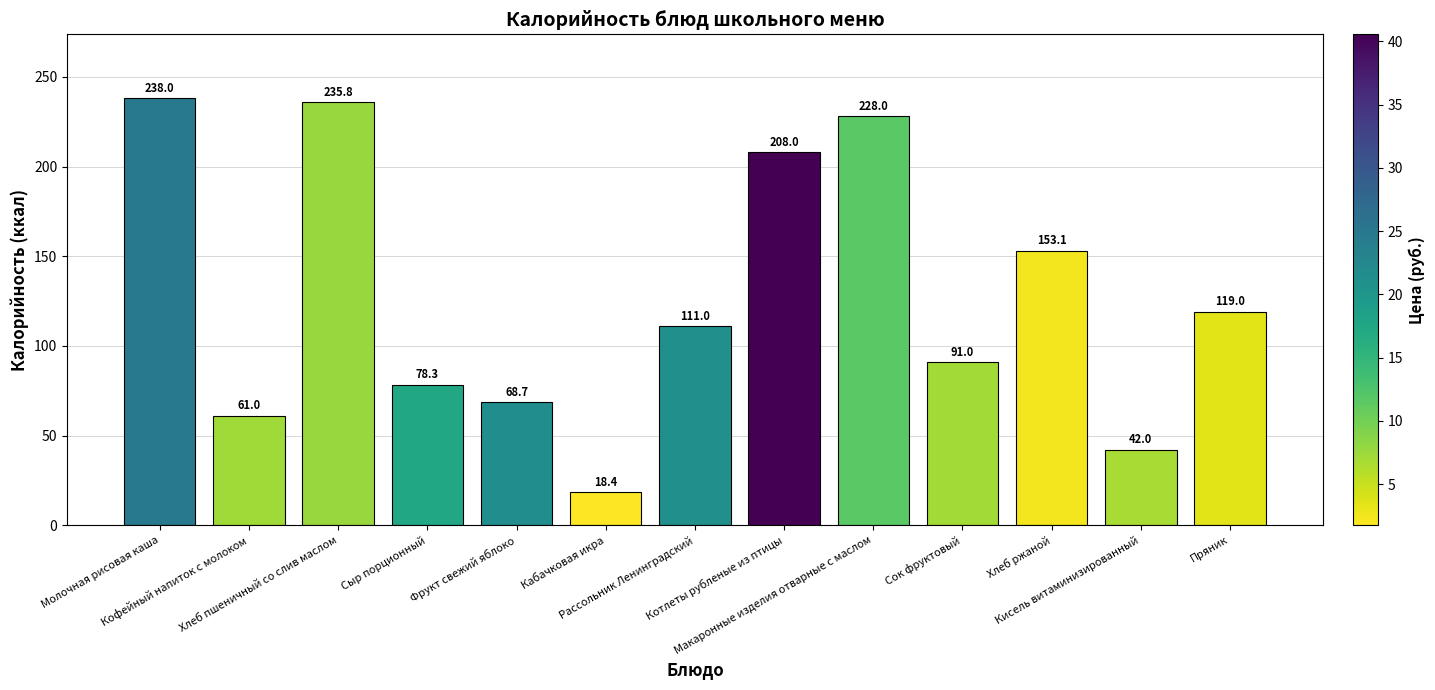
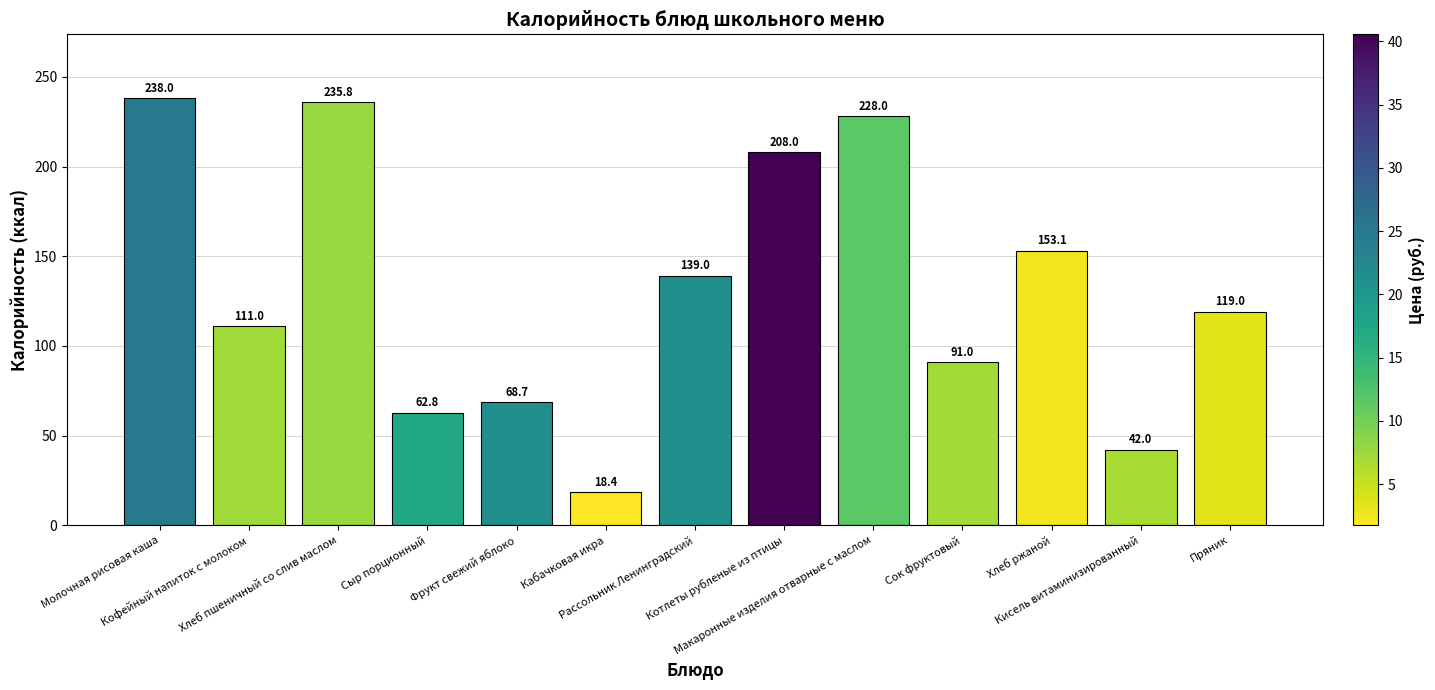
Кофейный напиток с молоком: 61.0 -> 111.0
Сыр порционный: 78.3 -> 62.8
Рассольник Ленинградский: 111.0 -> 139.0
